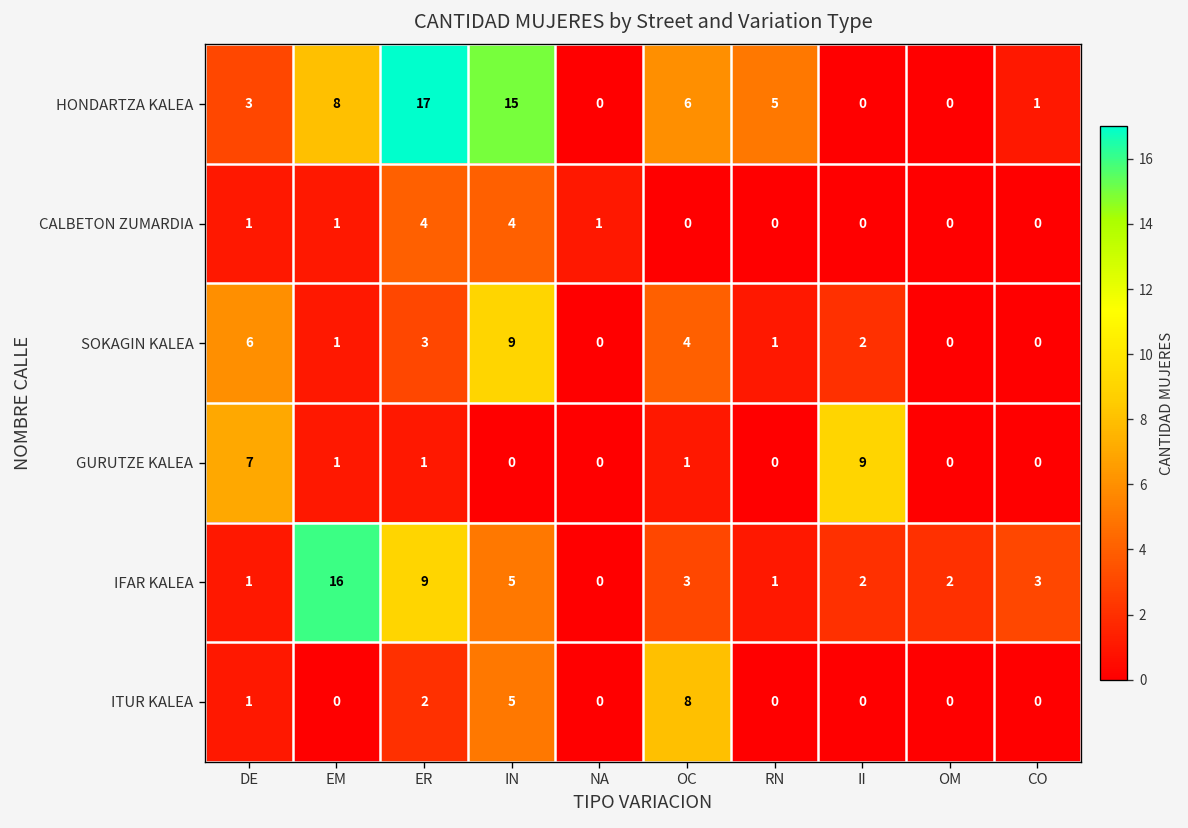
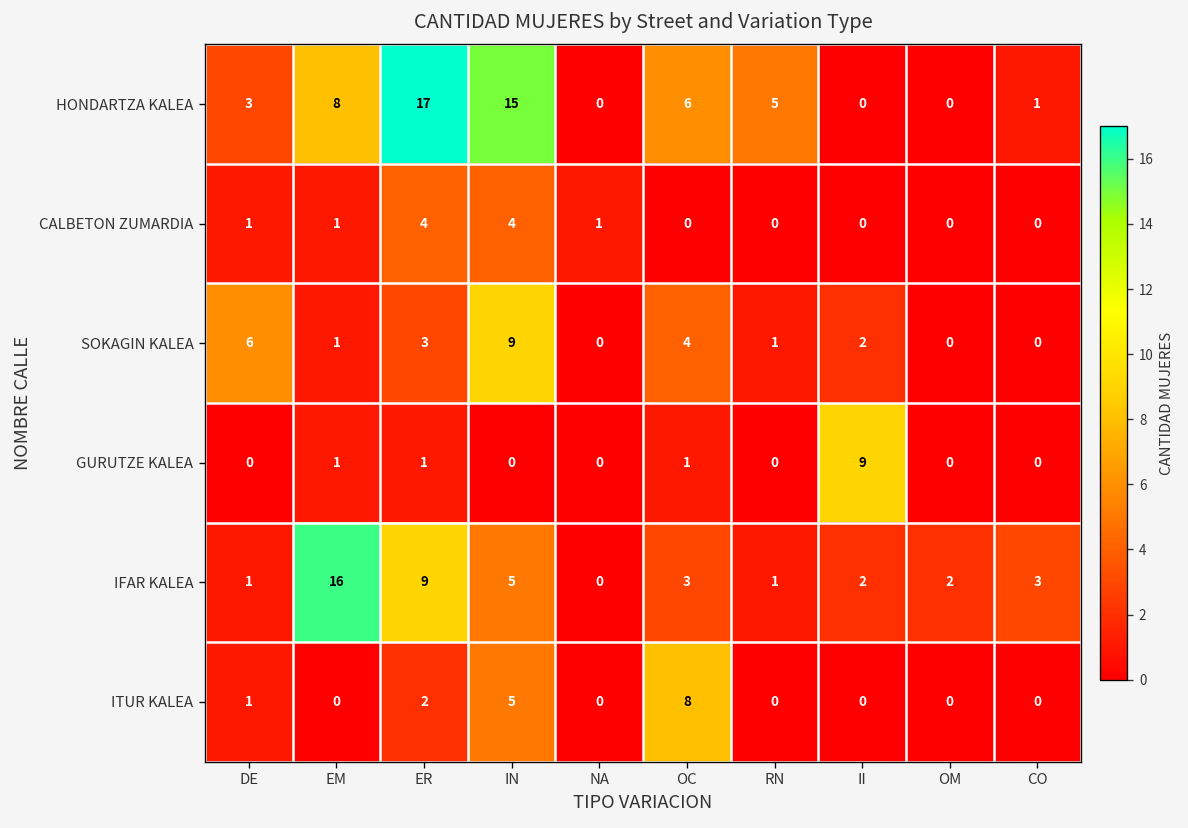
GURUTZE KALEA, DE: 7 -> 0
